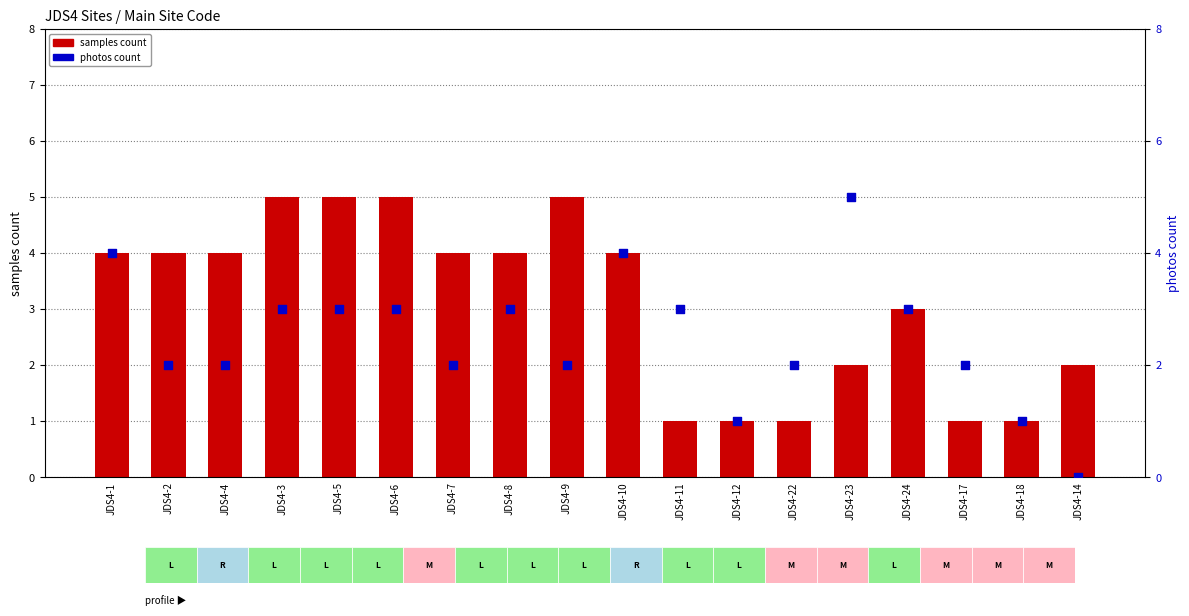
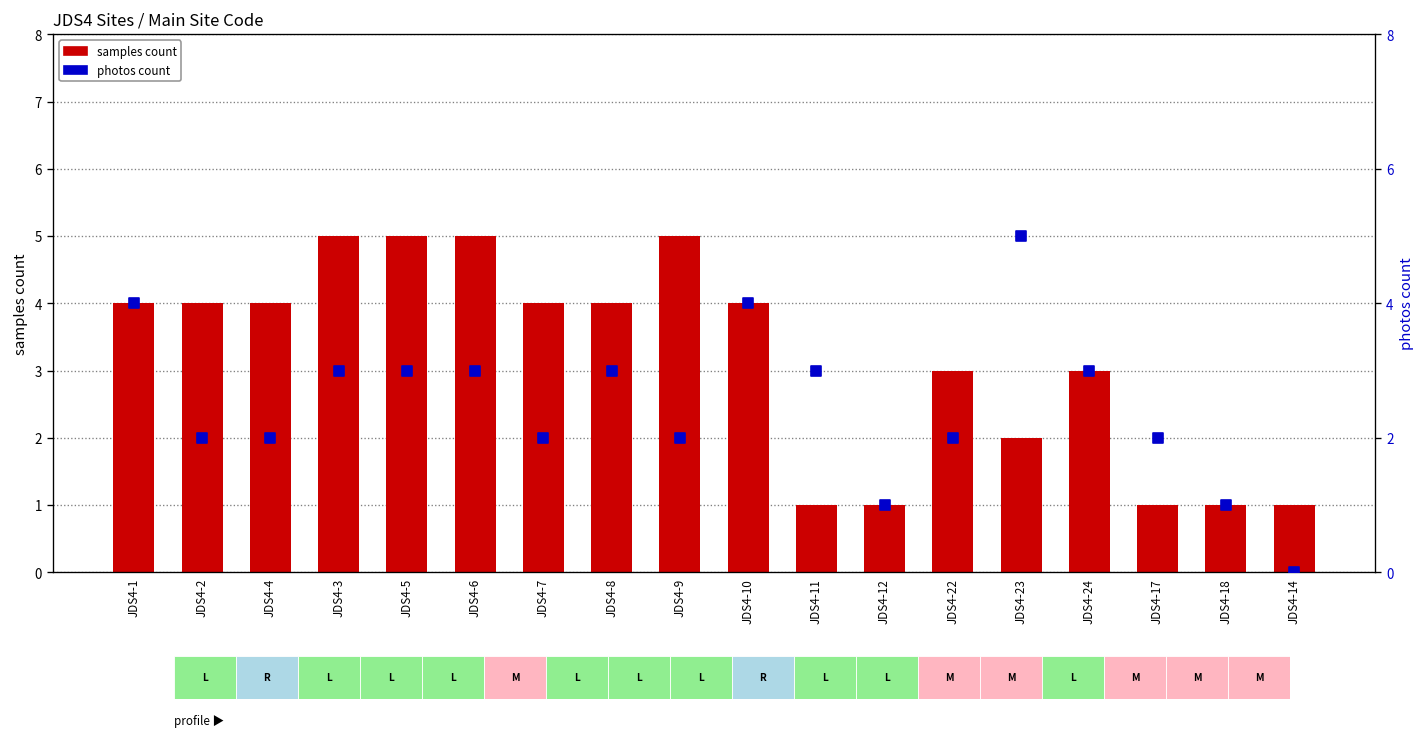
samples count, JDS4-22: 1 -> 3
samples count, JDS4-14: 2 -> 1
